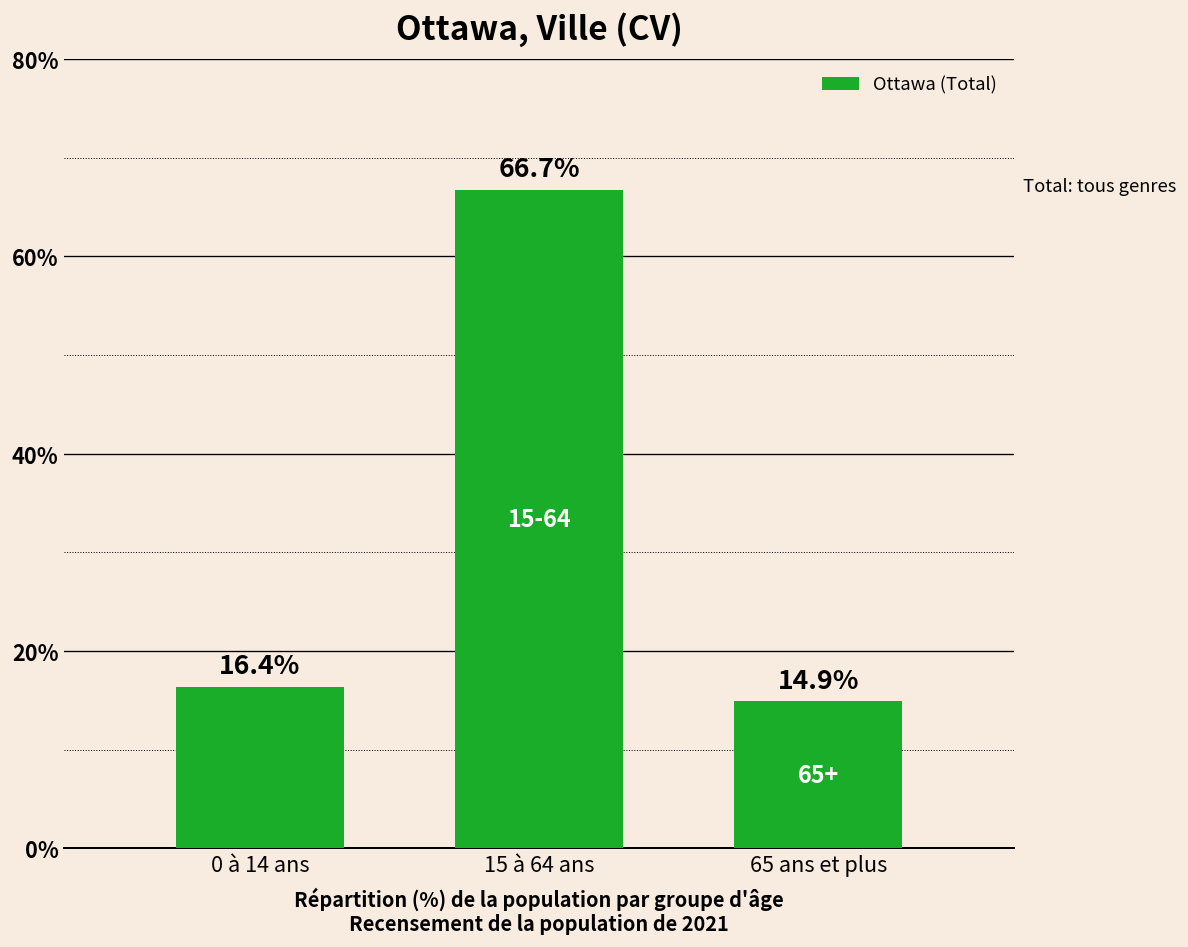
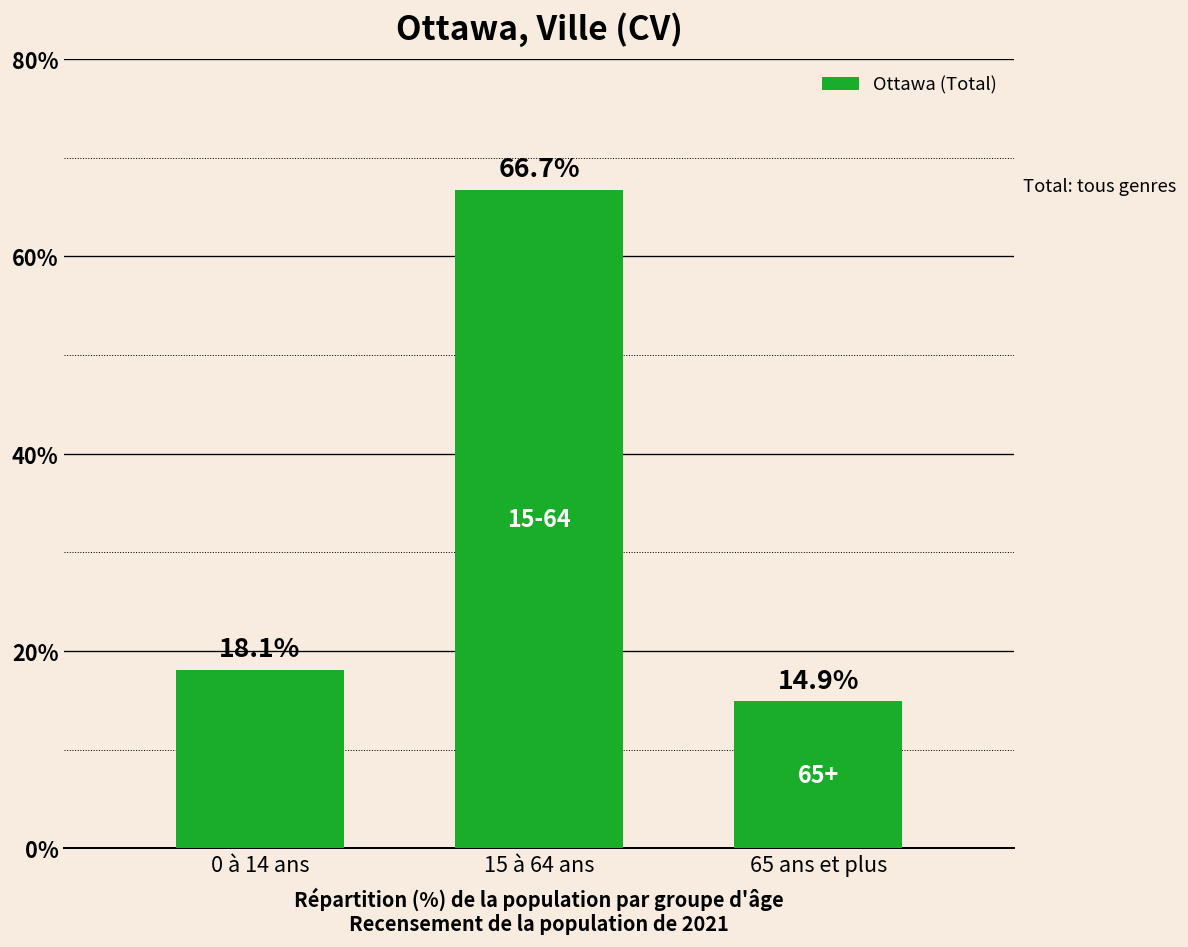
0 à 14 ans: 16.4% -> 18.1%
